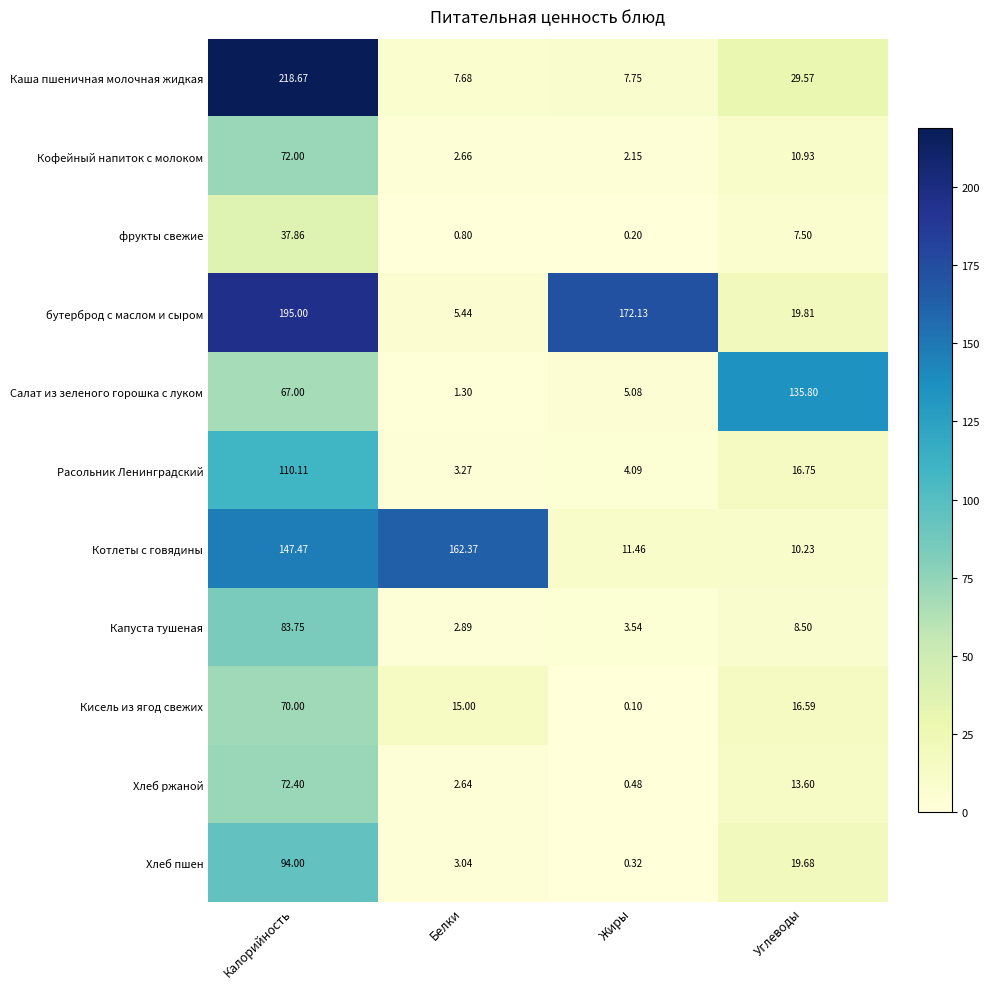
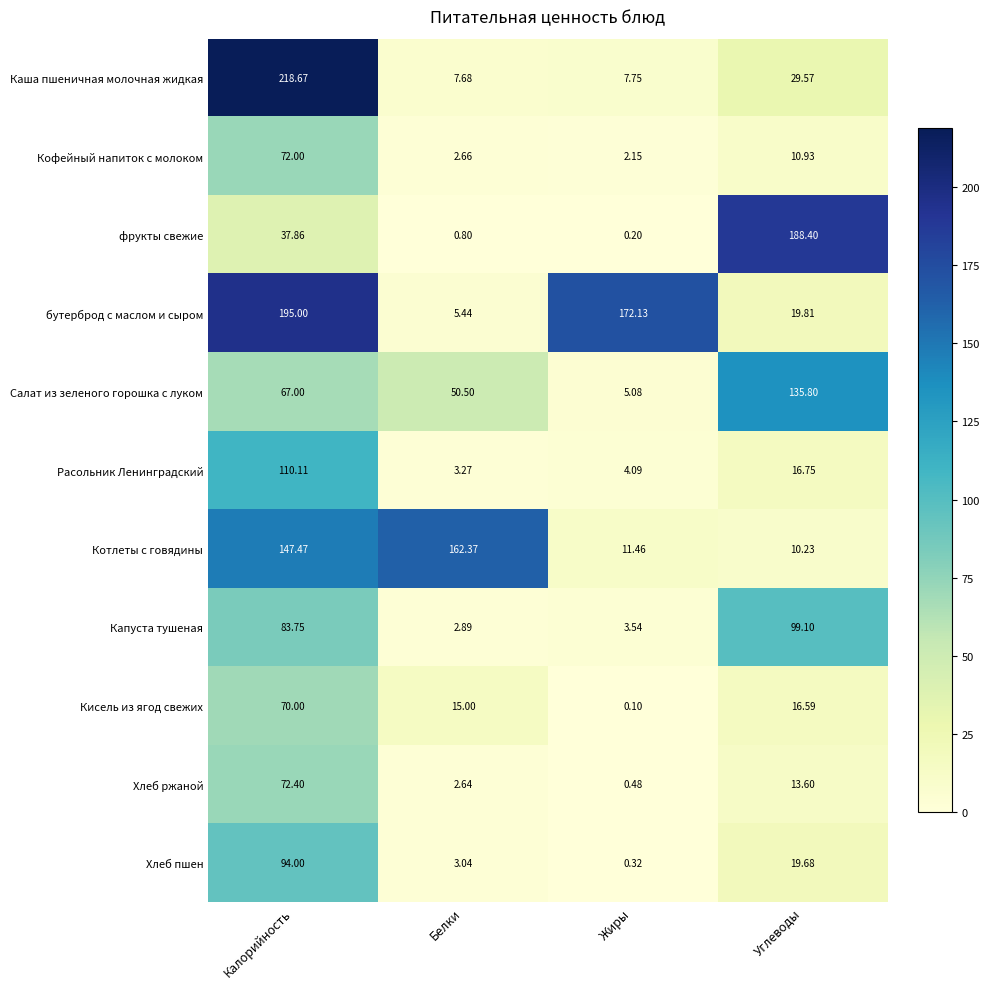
фрукты свежие, Углеводы: 7.50 -> 188.40
Салат из зеленого горошка с луком, Белки: 1.30 -> 50.50
Капуста тушеная, Углеводы: 8.50 -> 99.10
